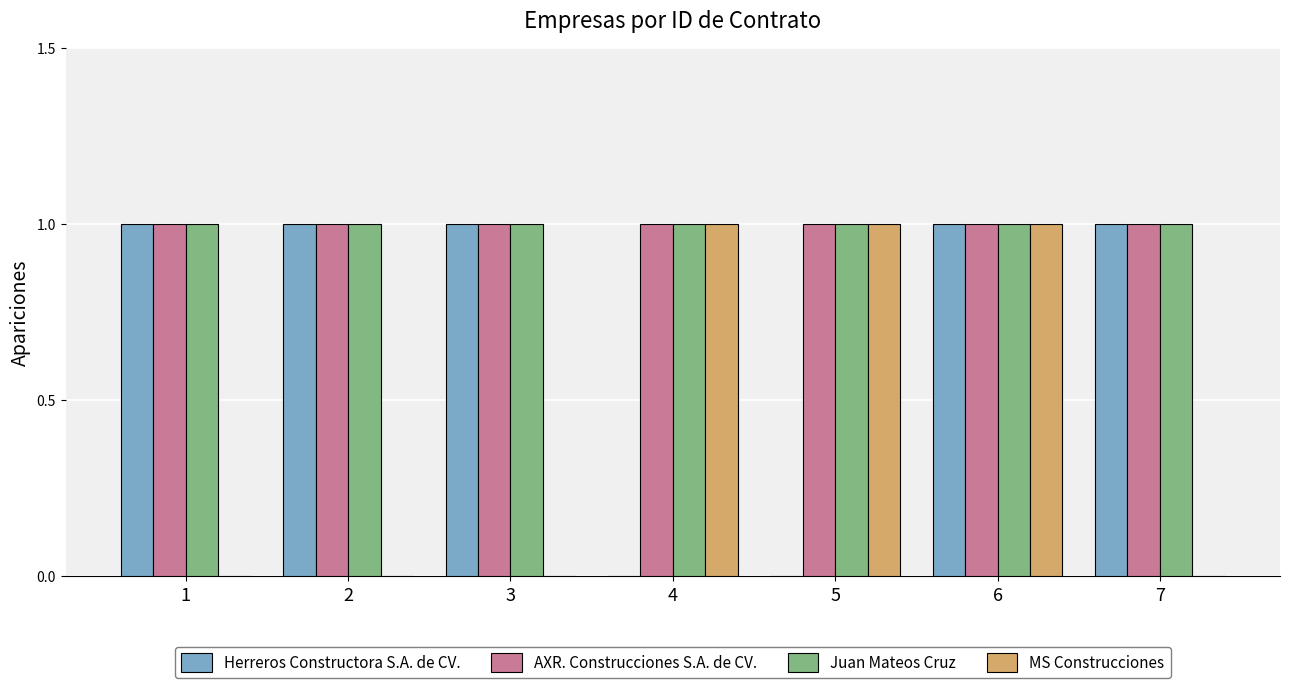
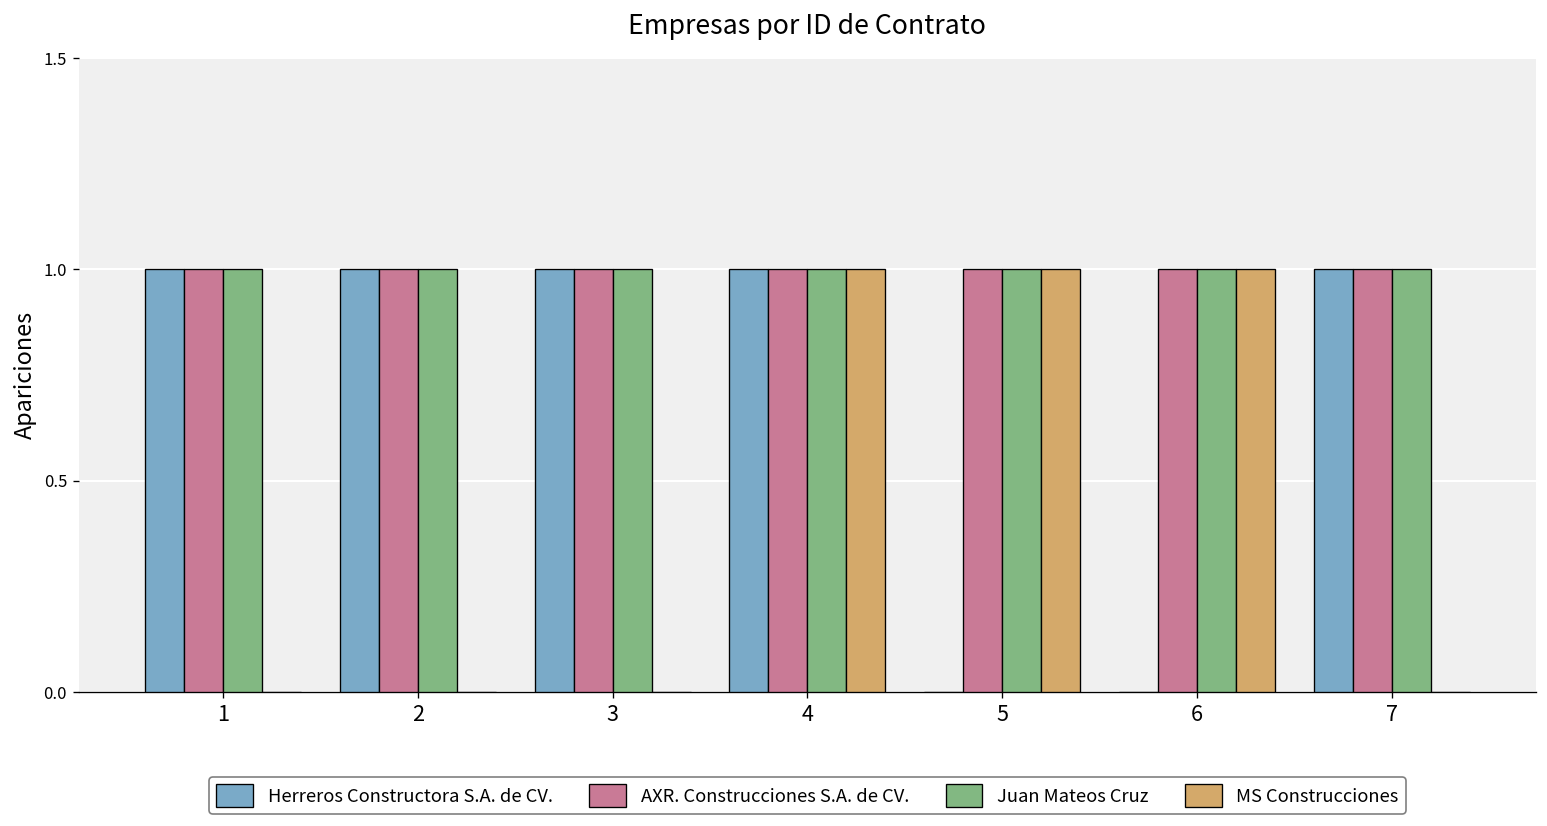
Herreros Constructora S.A. de CV., 4: 0 -> 1
Herreros Constructora S.A. de CV., 6: 1 -> 0
